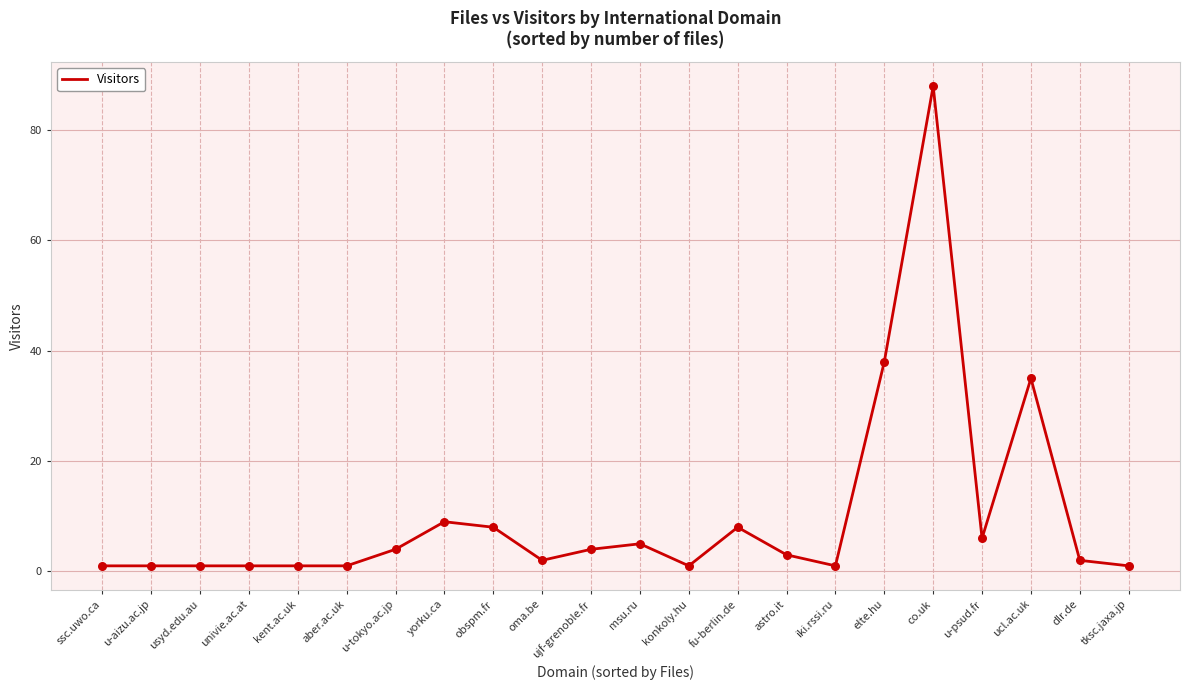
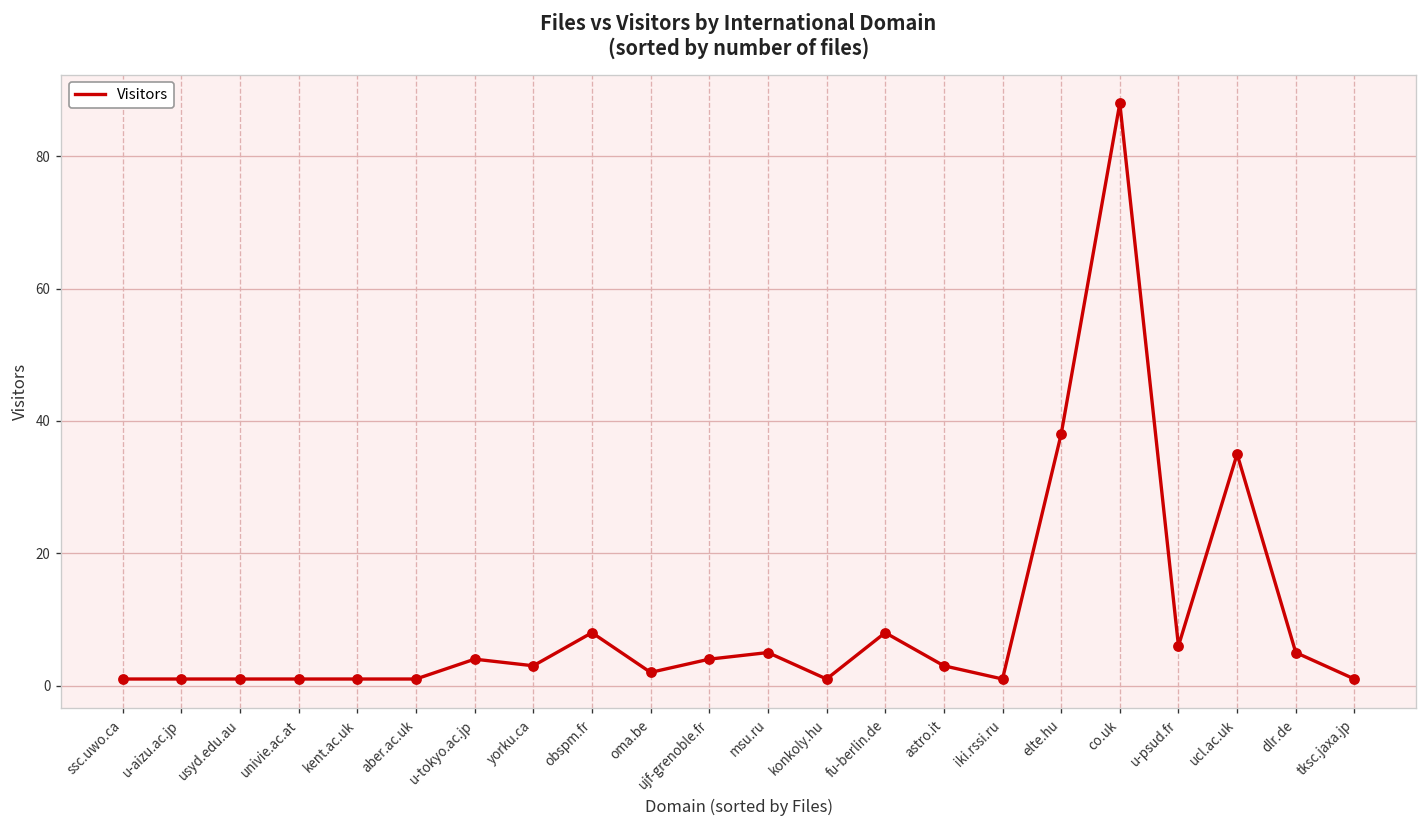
yorku.ca: 9 -> 3
dlr.de: 2 -> 5
